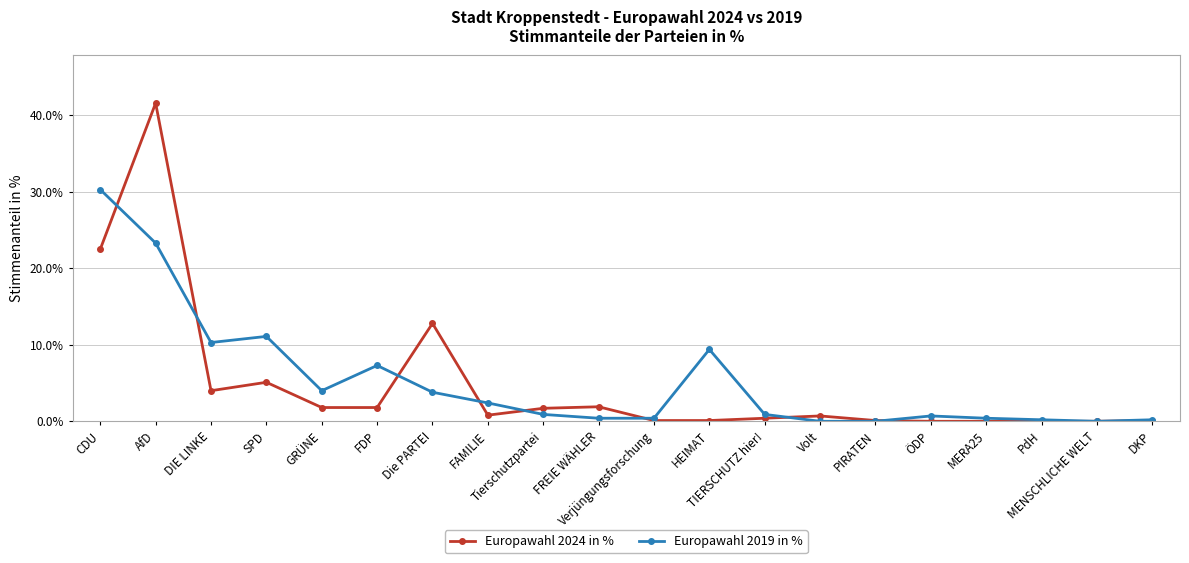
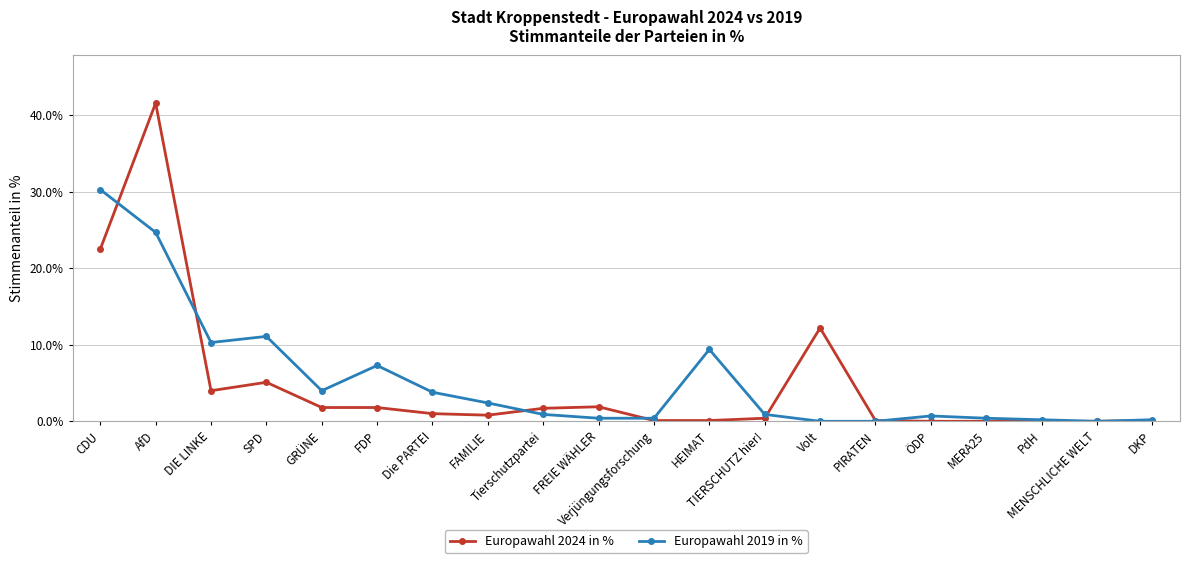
Europawahl 2019 in %, AfD: 23% -> 25%
Europawahl 2024 in %, Die PARTEI: 13% -> 1%
Europawahl 2024 in %, Volt: 1% -> 12%
